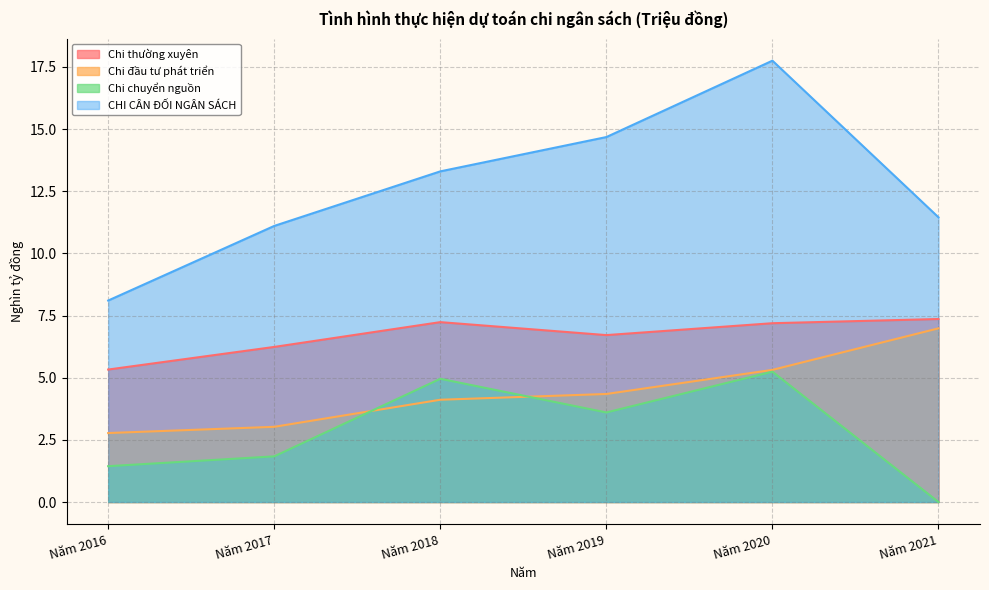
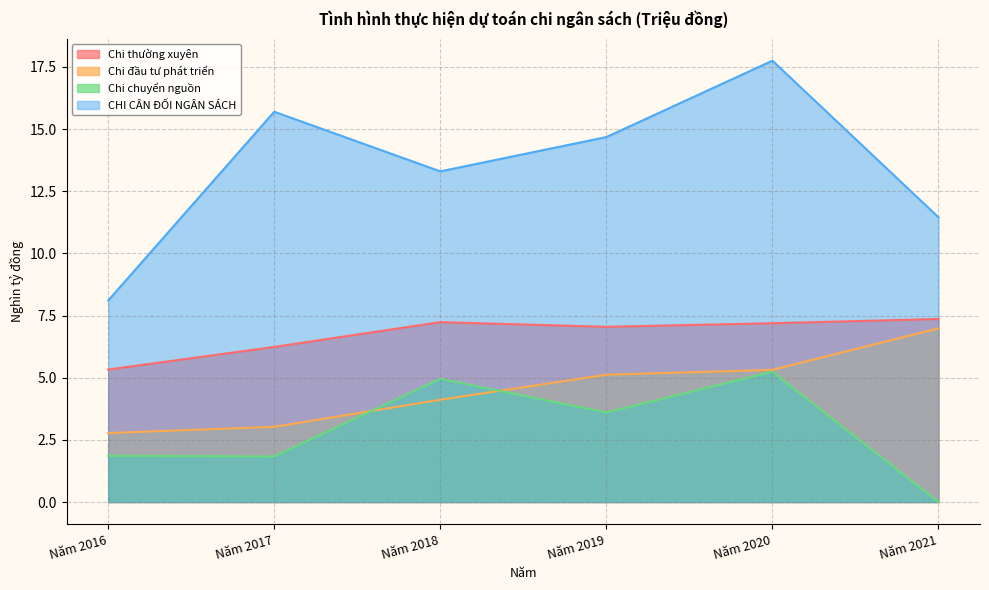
Chi chuyển nguồn, Năm 2016: 1.4 -> 1.9
CHI CÂN ĐỐI NGÂN SÁCH, Năm 2017: 11.1 -> 15.7
Chi thường xuyên, Năm 2019: 6.7 -> 7.0
Chi đầu tư phát triển, Năm 2019: 4.3 -> 5.1
